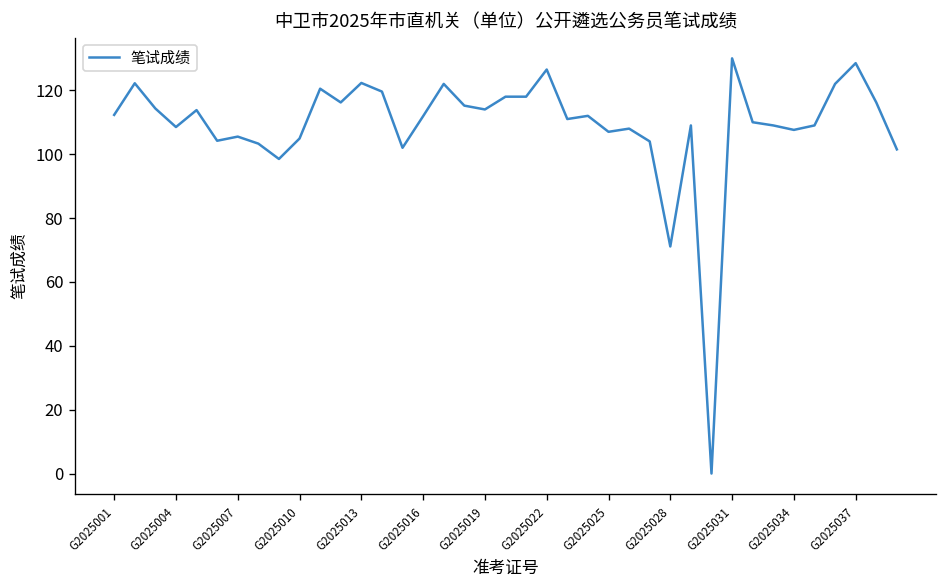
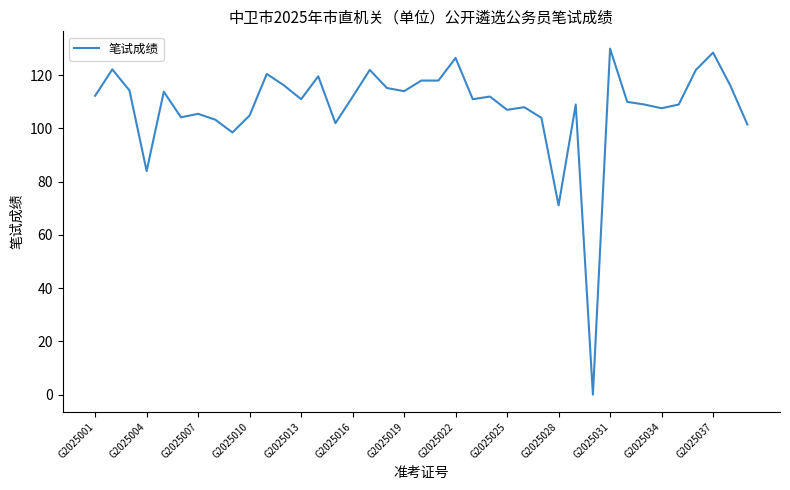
G2025004: 109 -> 84
G2025013: 122 -> 111
